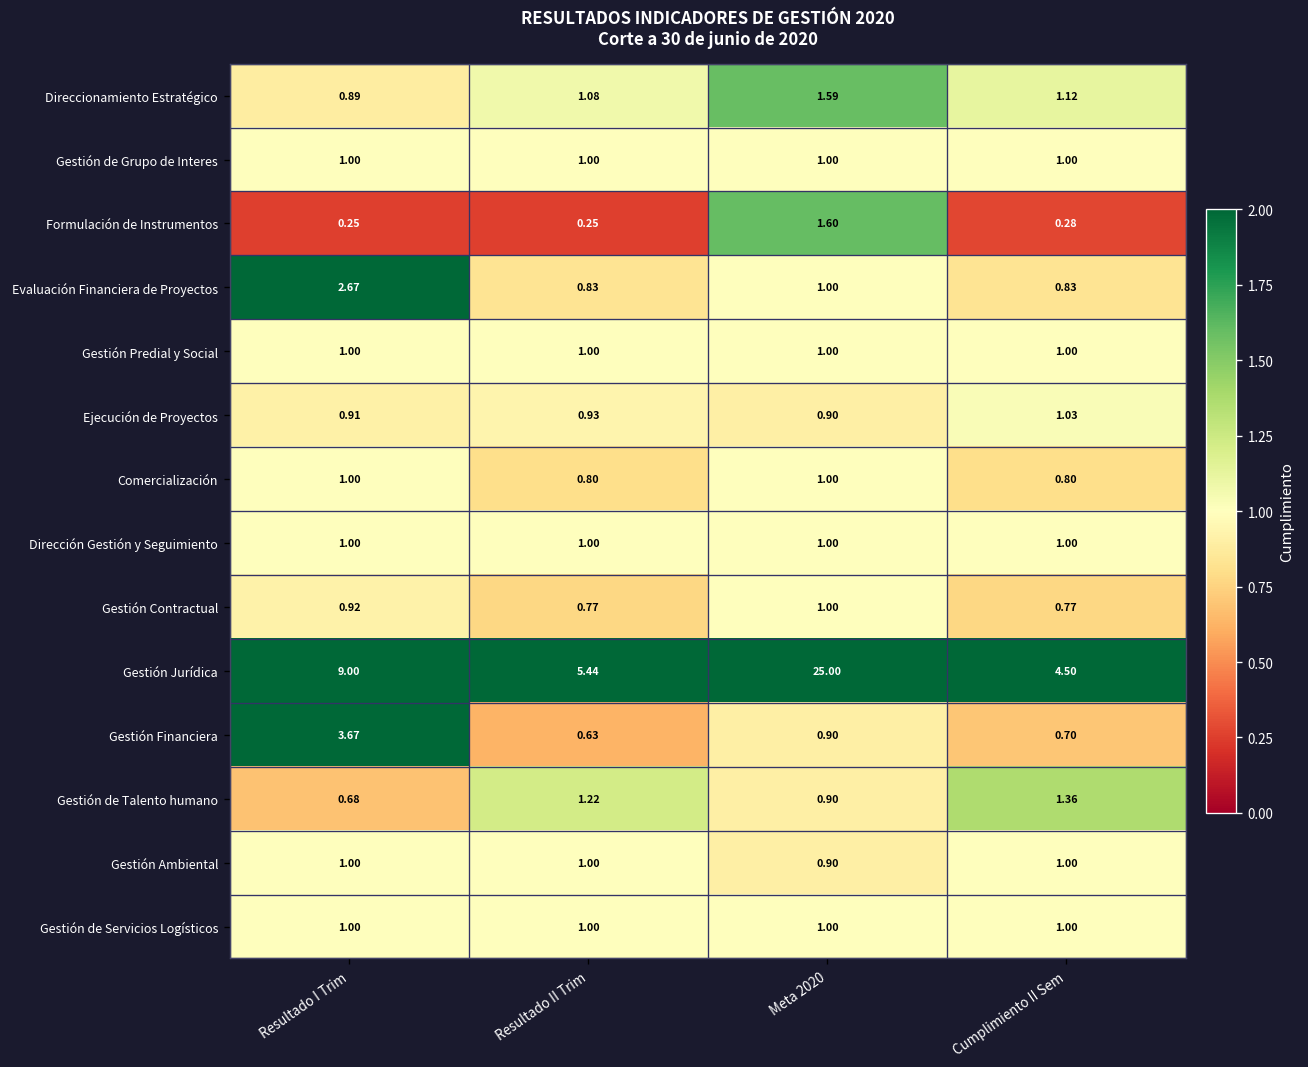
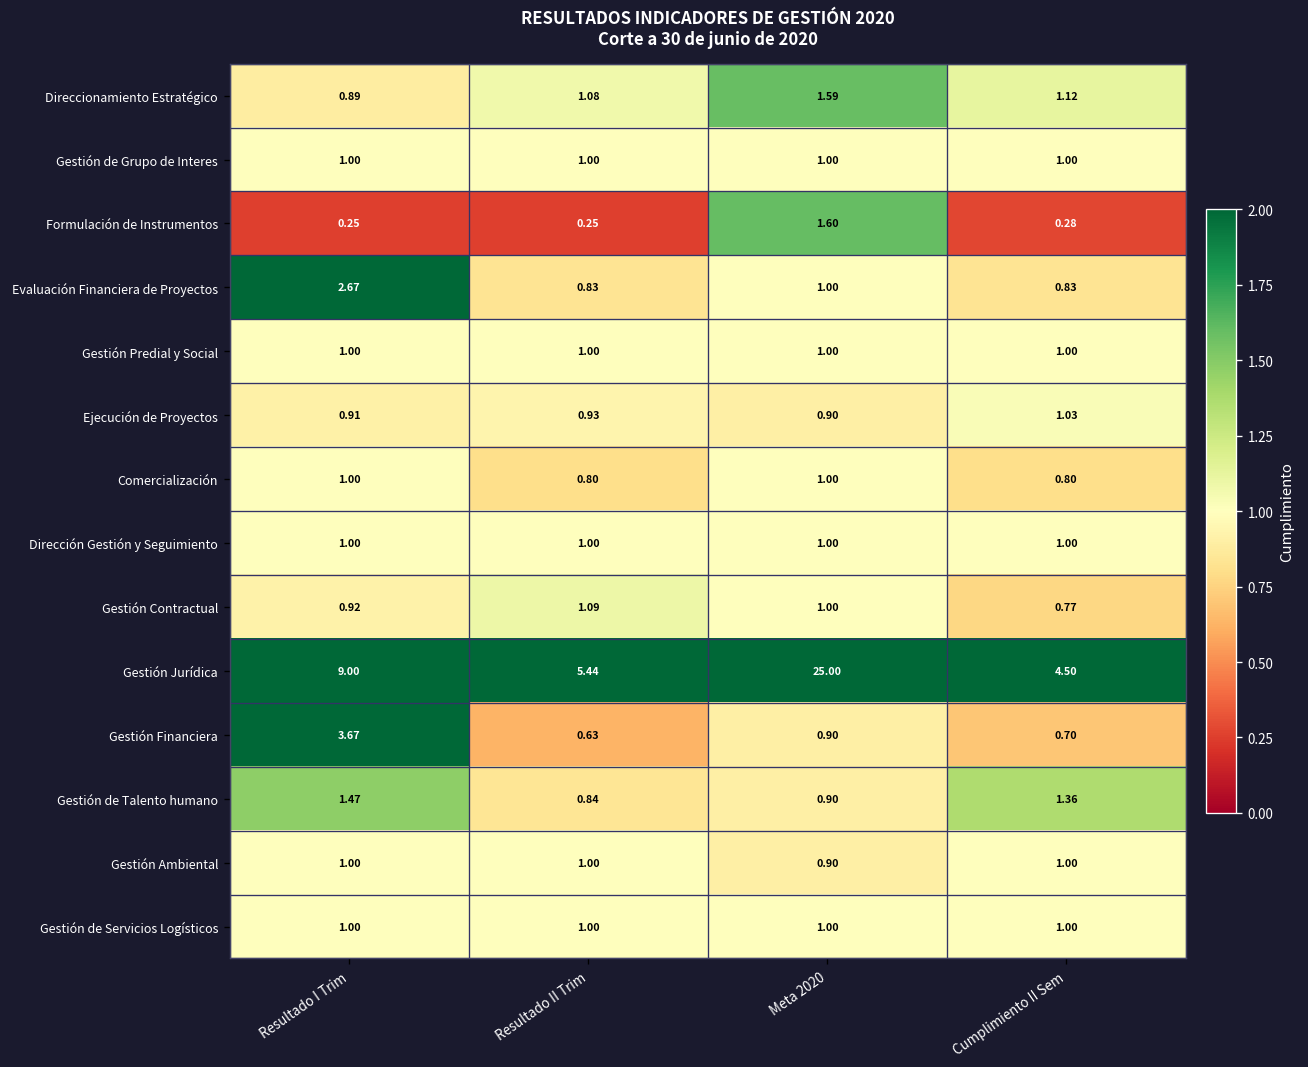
Gestión Contractual, Resultado II Trim: 0.77 -> 1.09
Gestión de Talento humano, Resultado I Trim: 0.68 -> 1.47
Gestión de Talento humano, Resultado II Trim: 1.22 -> 0.84
